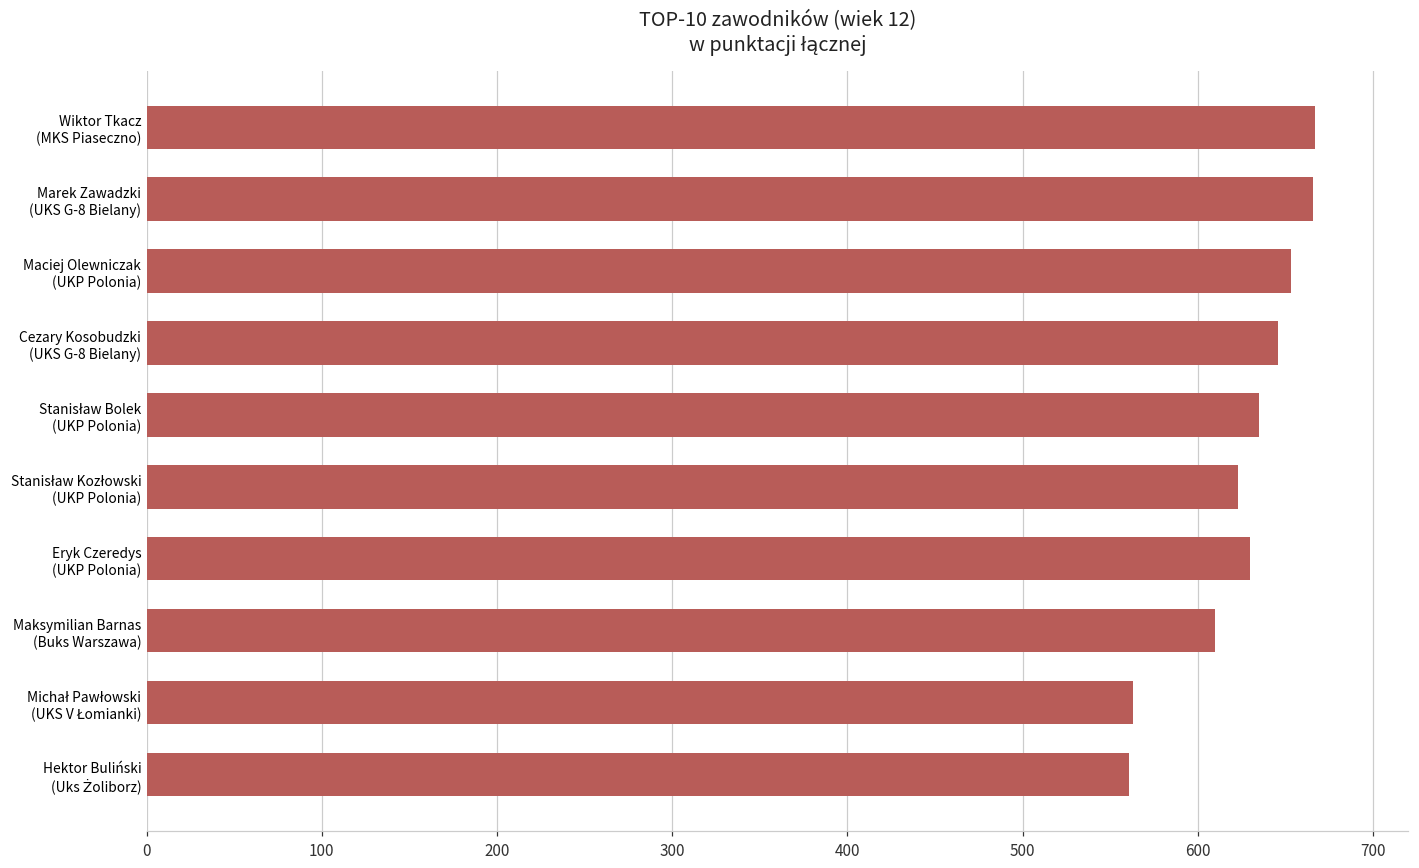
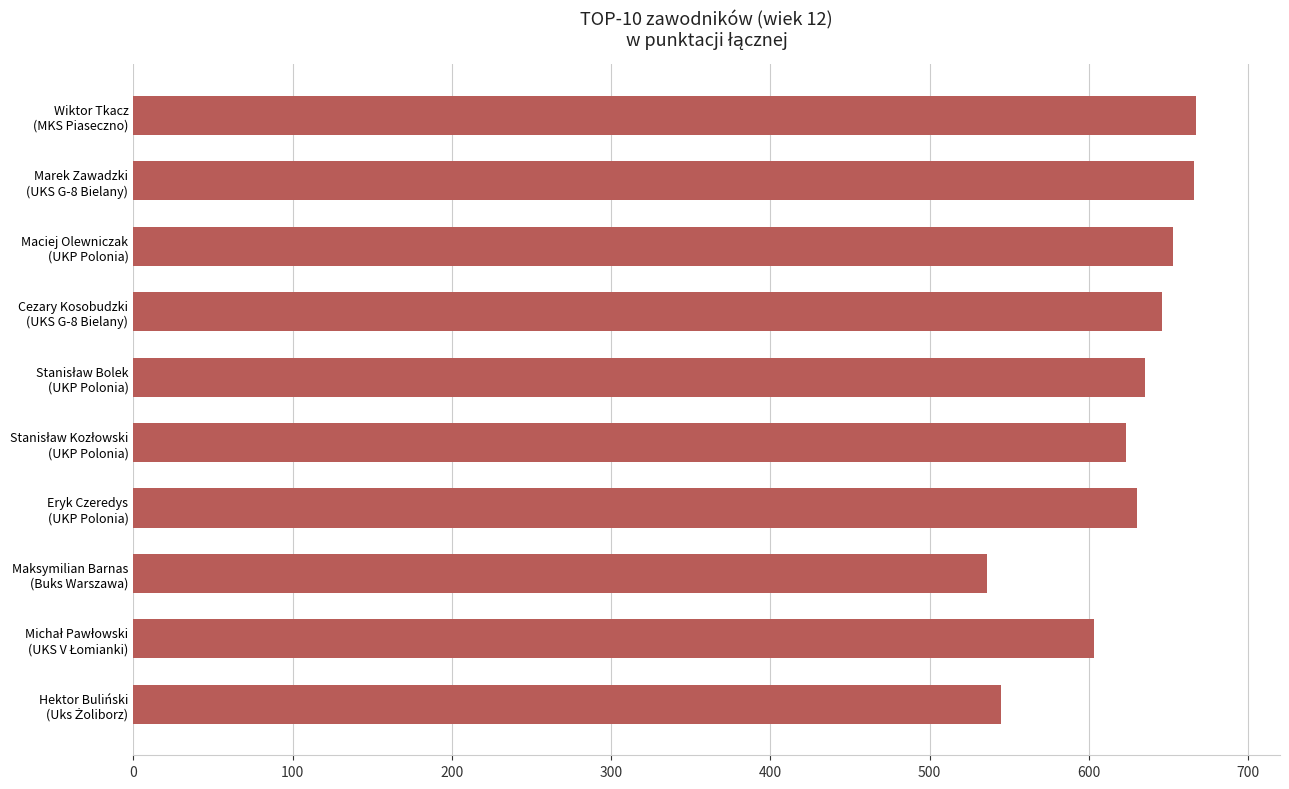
Maksymilian Barnas (Buks Warszawa): 610 -> 536
Michał Pawłowski (UKS V Łomianki): 563 -> 603
Hektor Buliński (Uks Żoliborz): 561 -> 545
